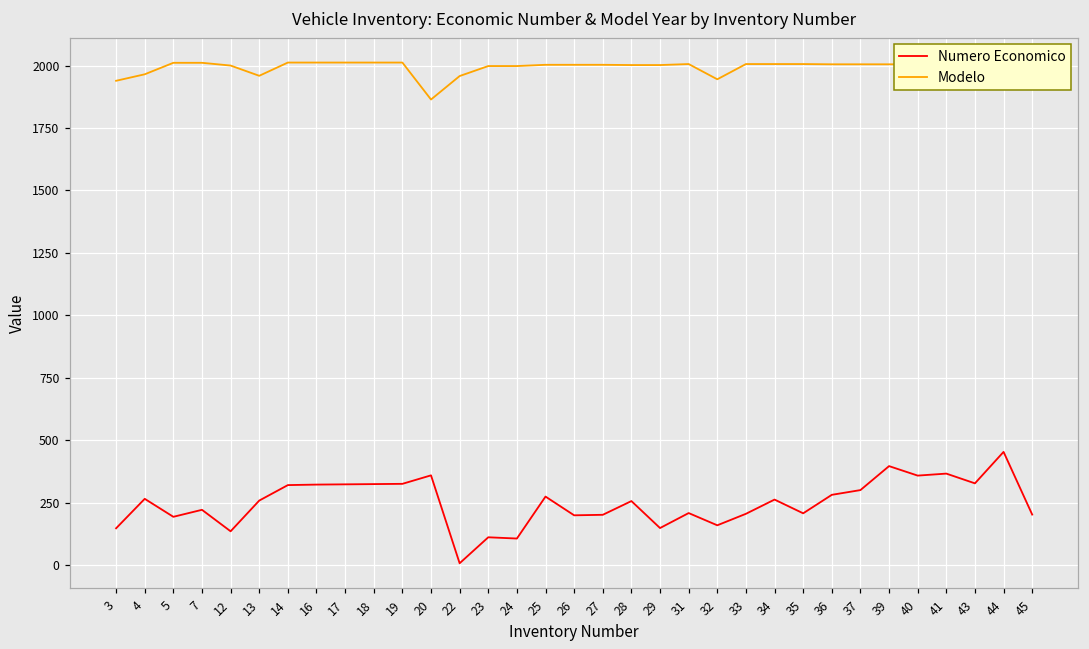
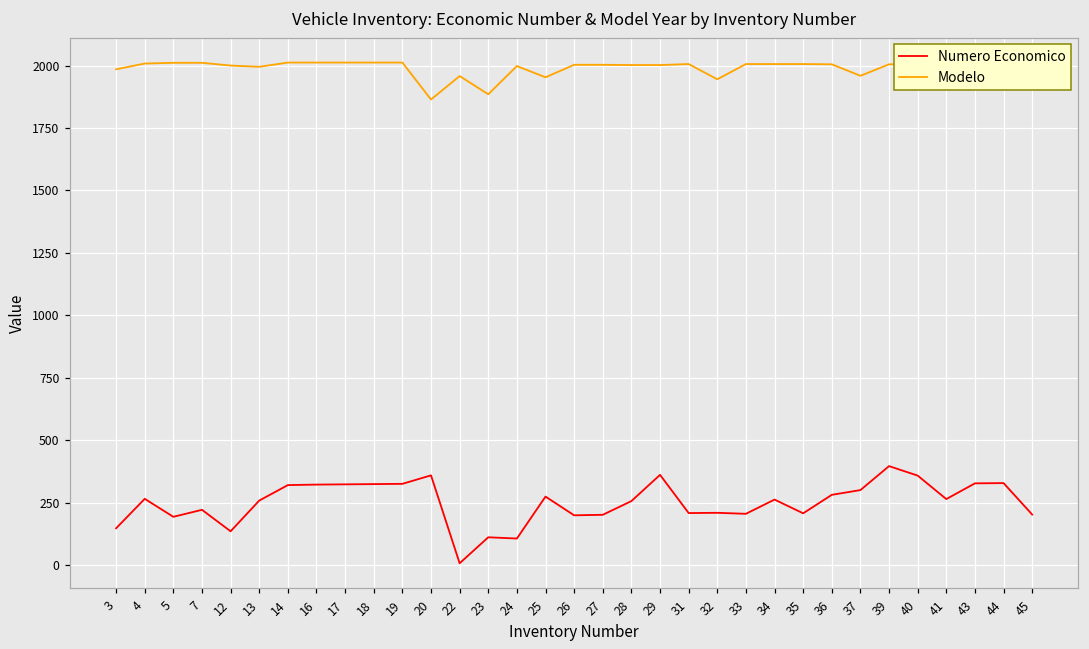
Modelo, 3: 1940 -> 1990
Modelo, 4: 1970 -> 2010
Modelo, 13: 1960 -> 2000
Modelo, 23: 2000 -> 1890
Modelo, 25: 2000 -> 1950
Numero Economico, 29: 150 -> 360
Numero Economico, 32: 160 -> 210
Modelo, 37: 2010 -> 1960
Numero Economico, 41: 370 -> 260
Numero Economico, 44: 450 -> 330
